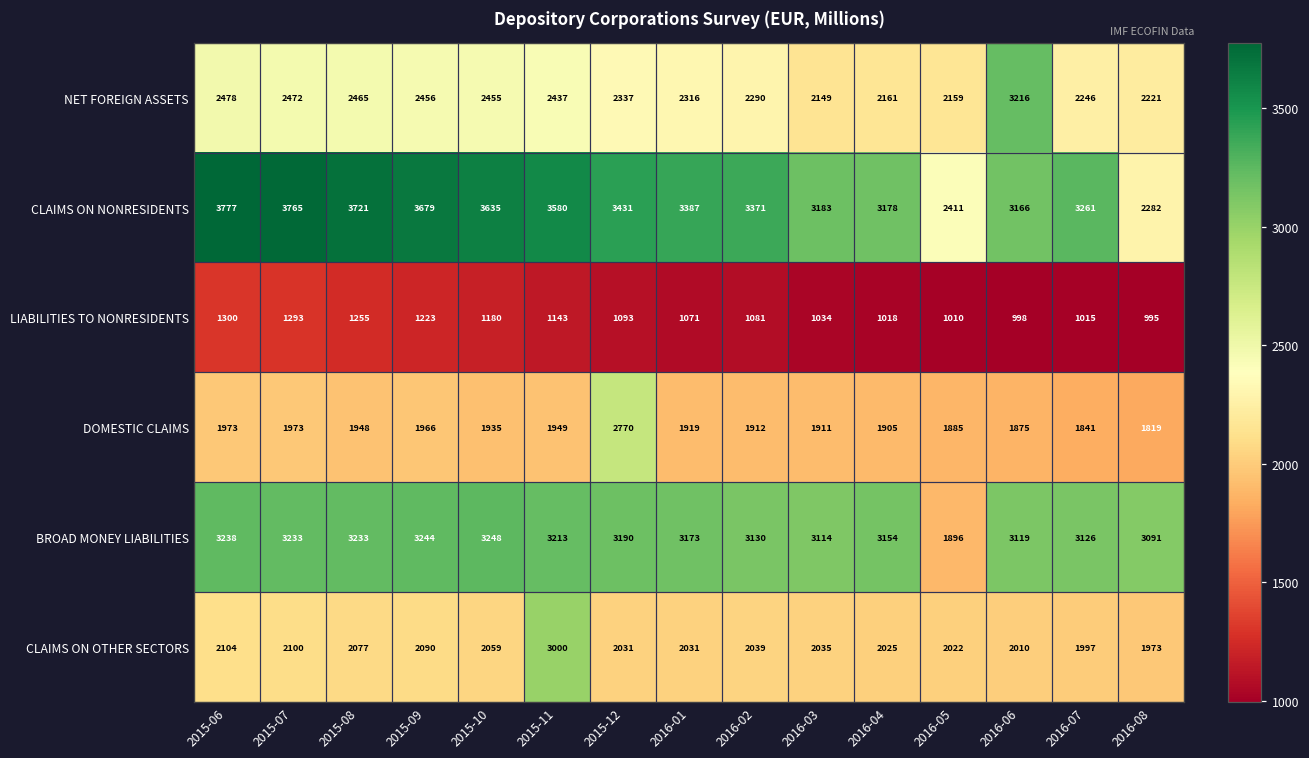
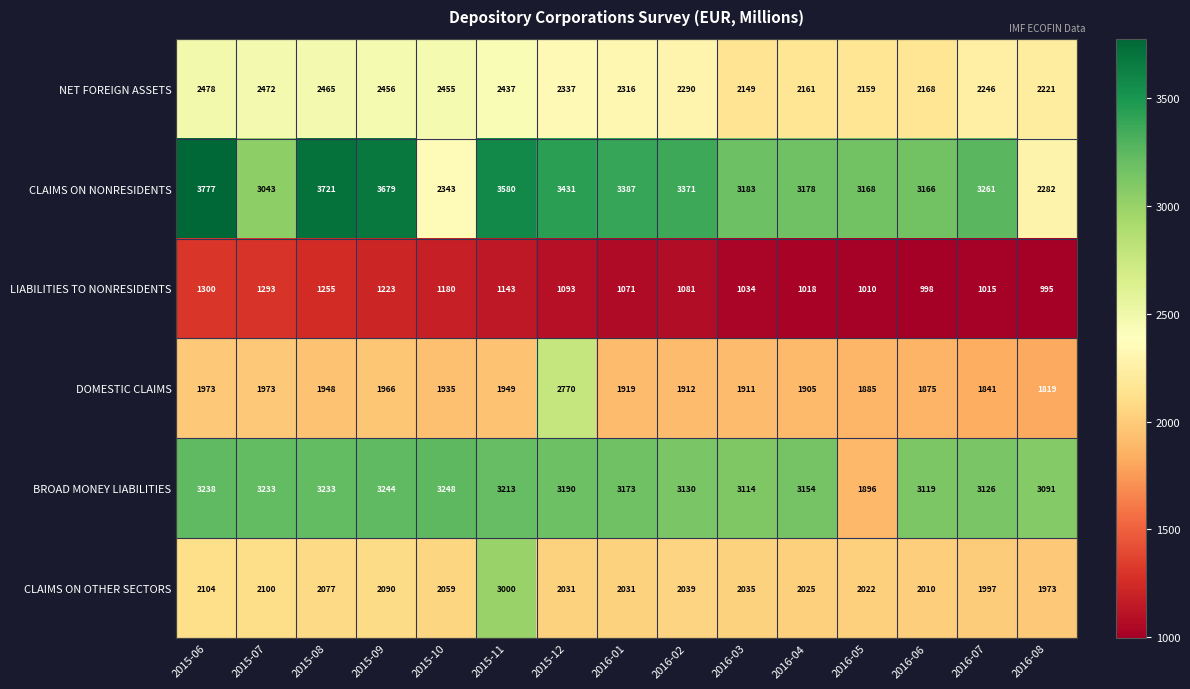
NET FOREIGN ASSETS, 2016-06: 3216 -> 2168
CLAIMS ON NONRESIDENTS, 2015-07: 3765 -> 3043
CLAIMS ON NONRESIDENTS, 2015-10: 3635 -> 2343
CLAIMS ON NONRESIDENTS, 2016-05: 2411 -> 3168
